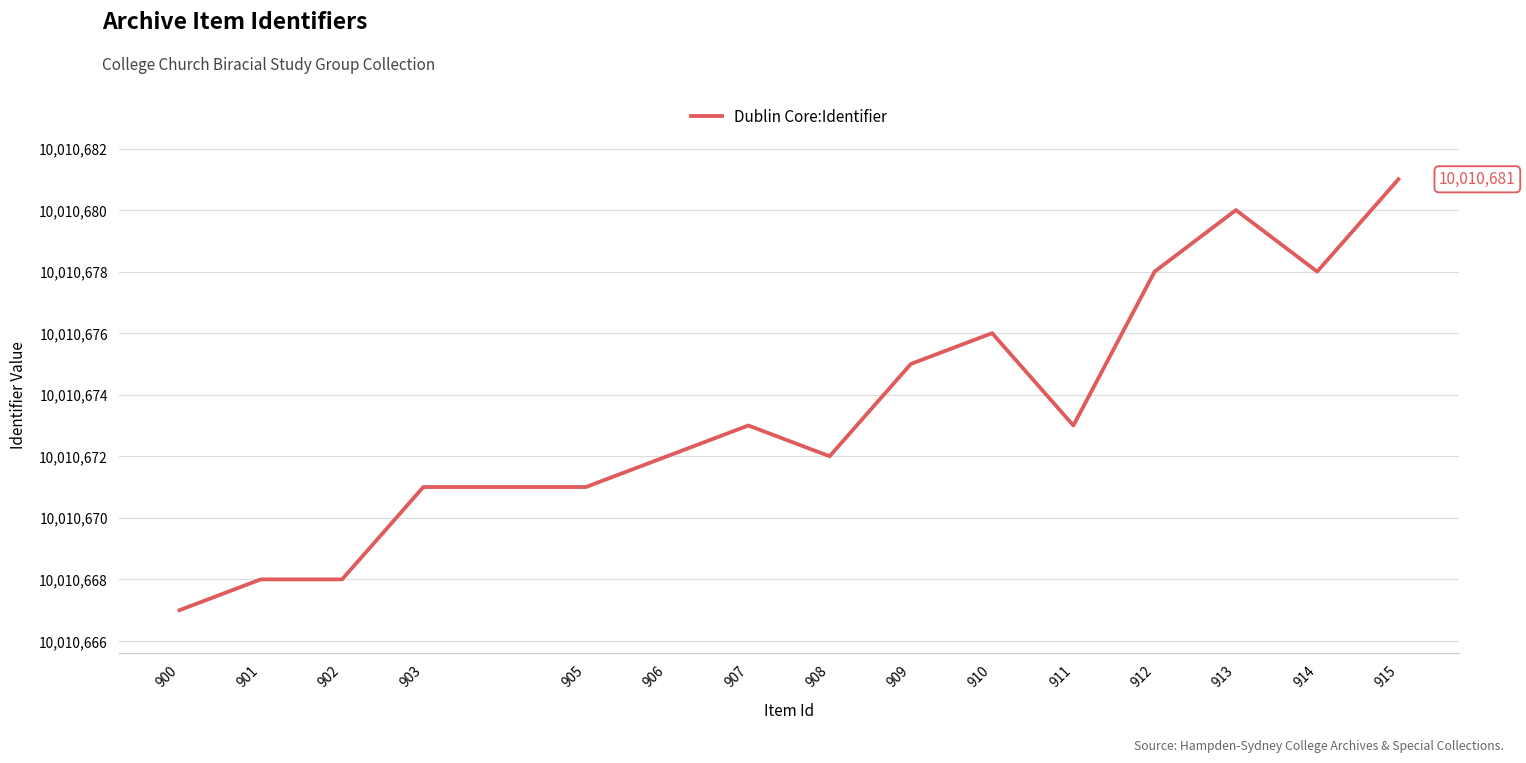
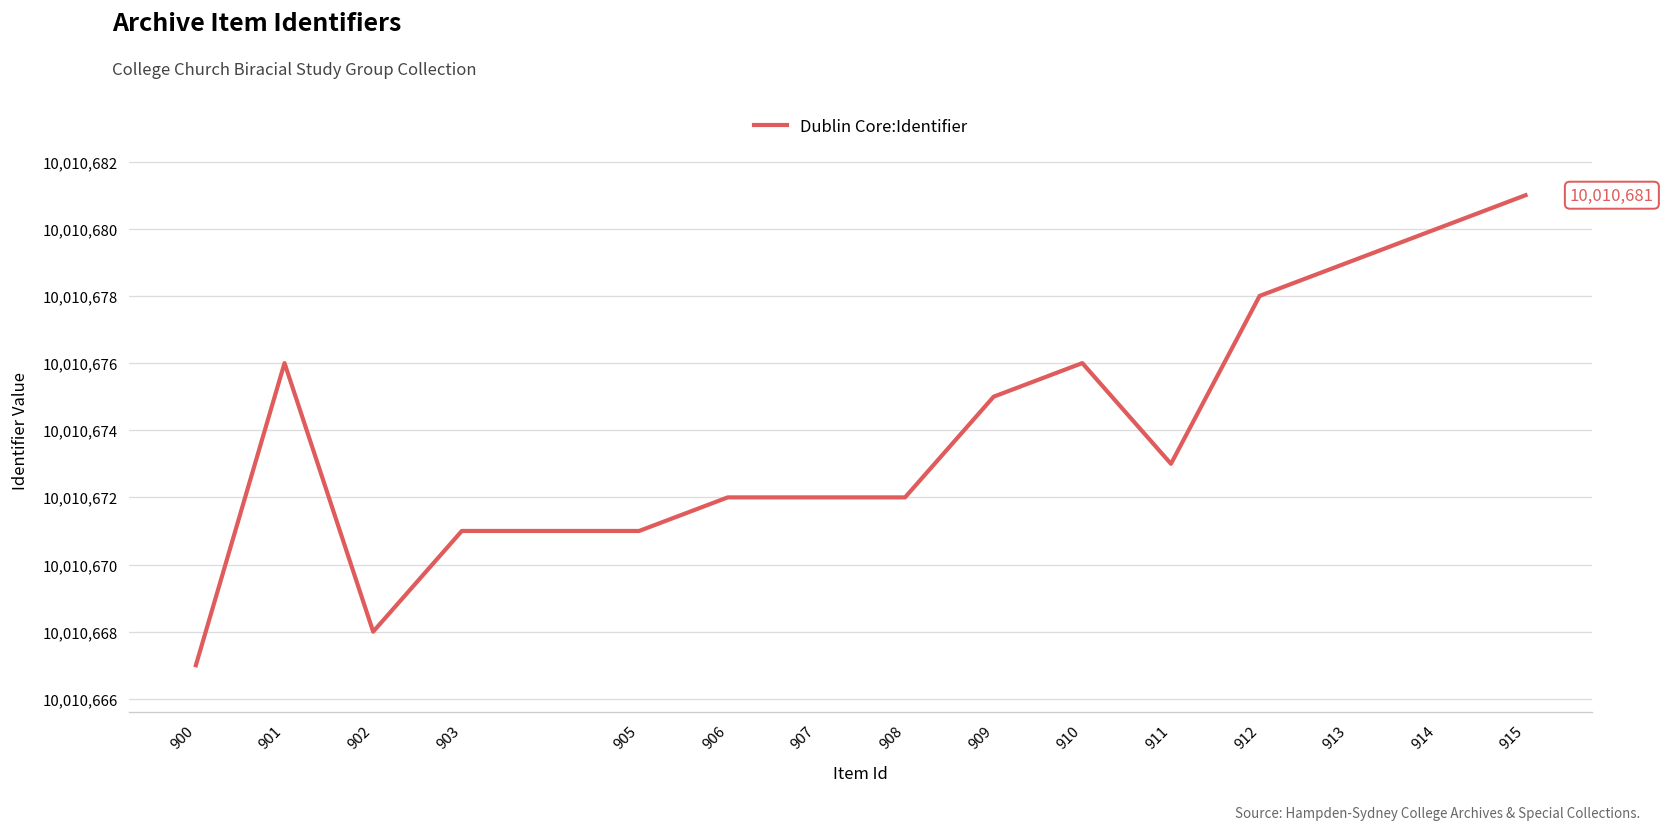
901: 10,010,668 -> 10,010,676
907: 10,010,673 -> 10,010,672
913: 10,010,680 -> 10,010,679
914: 10,010,678 -> 10,010,680
